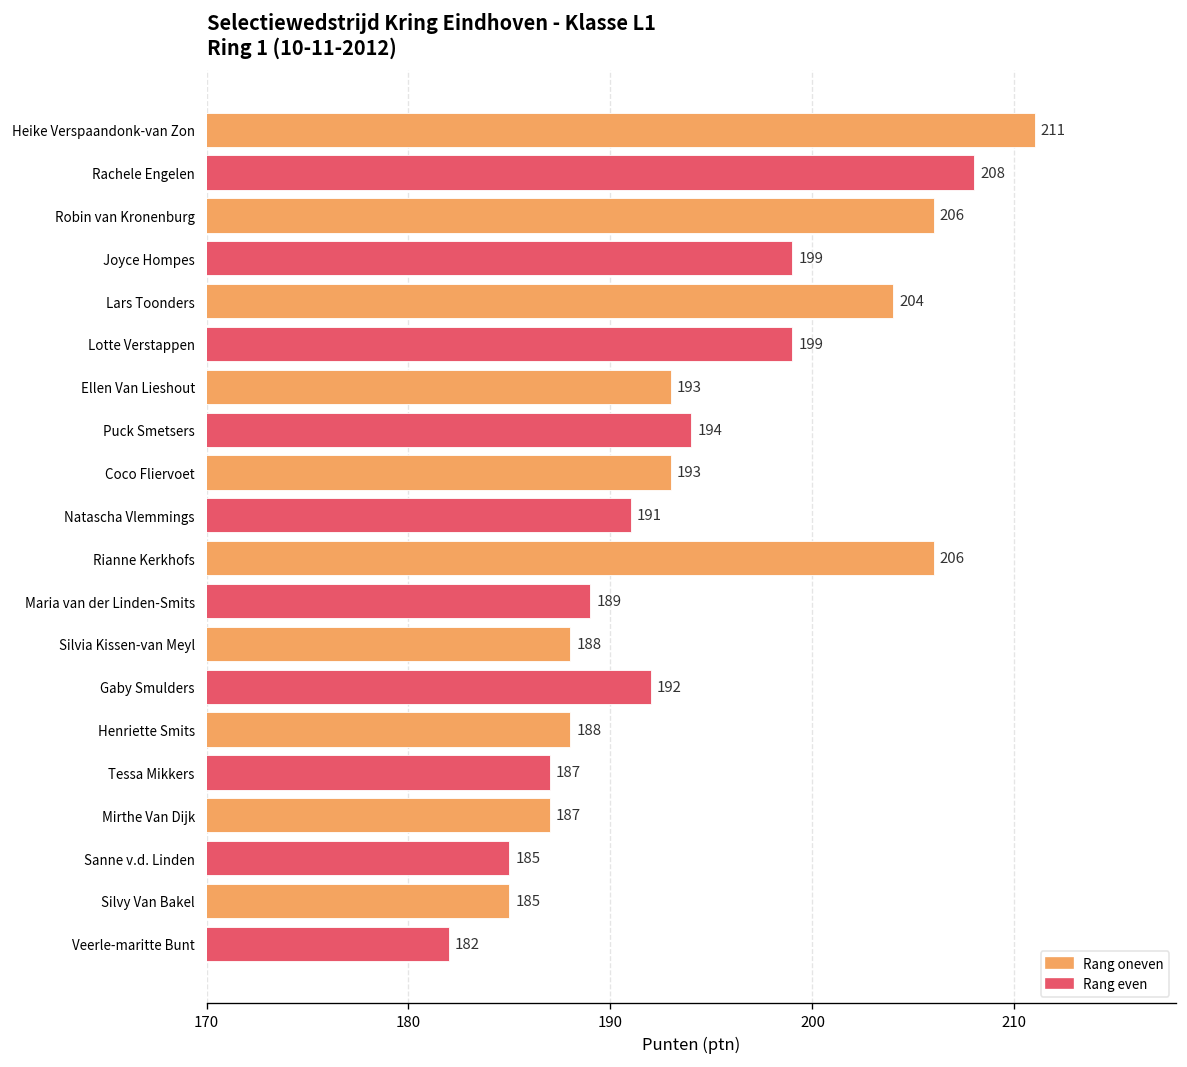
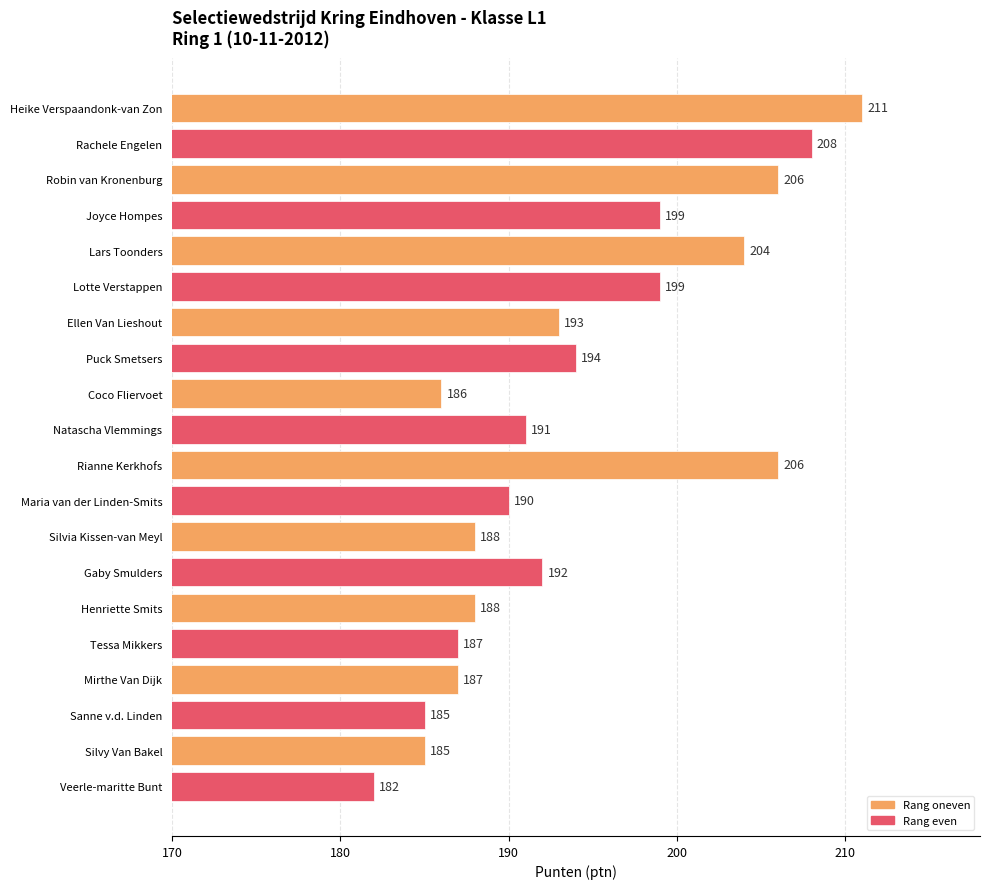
Coco Fliervoet: 193 -> 186
Maria van der Linden-Smits: 189 -> 190
